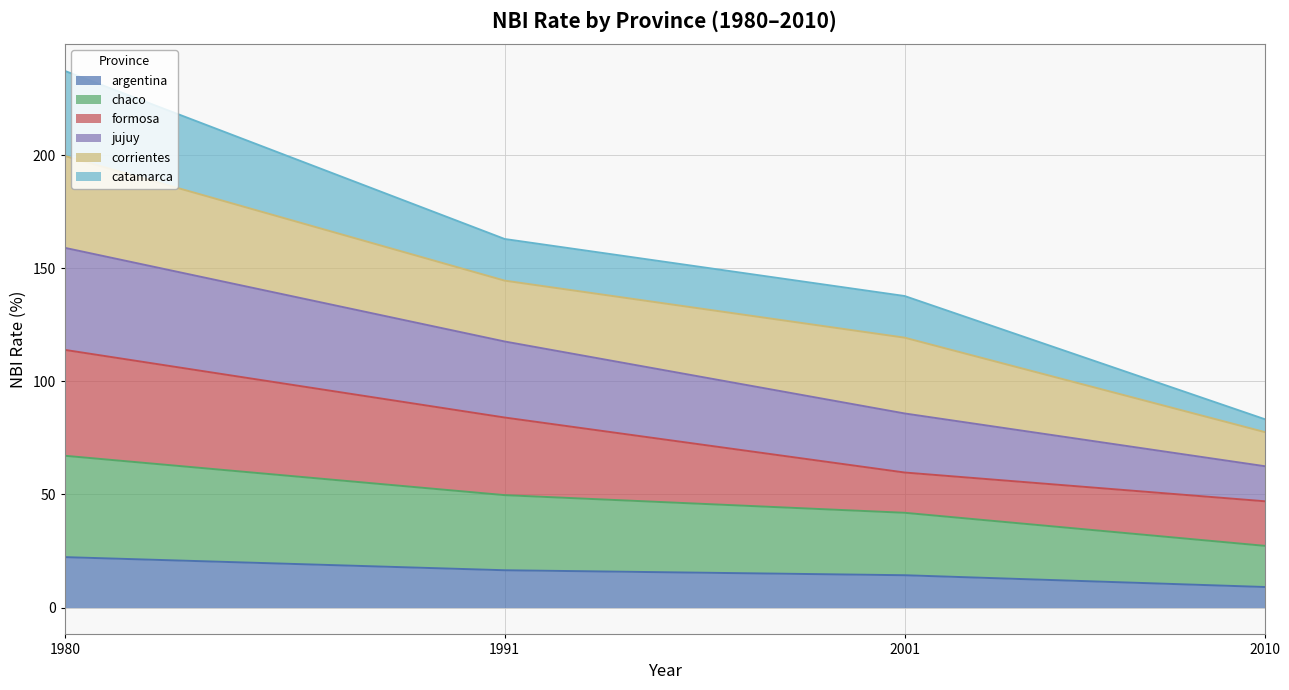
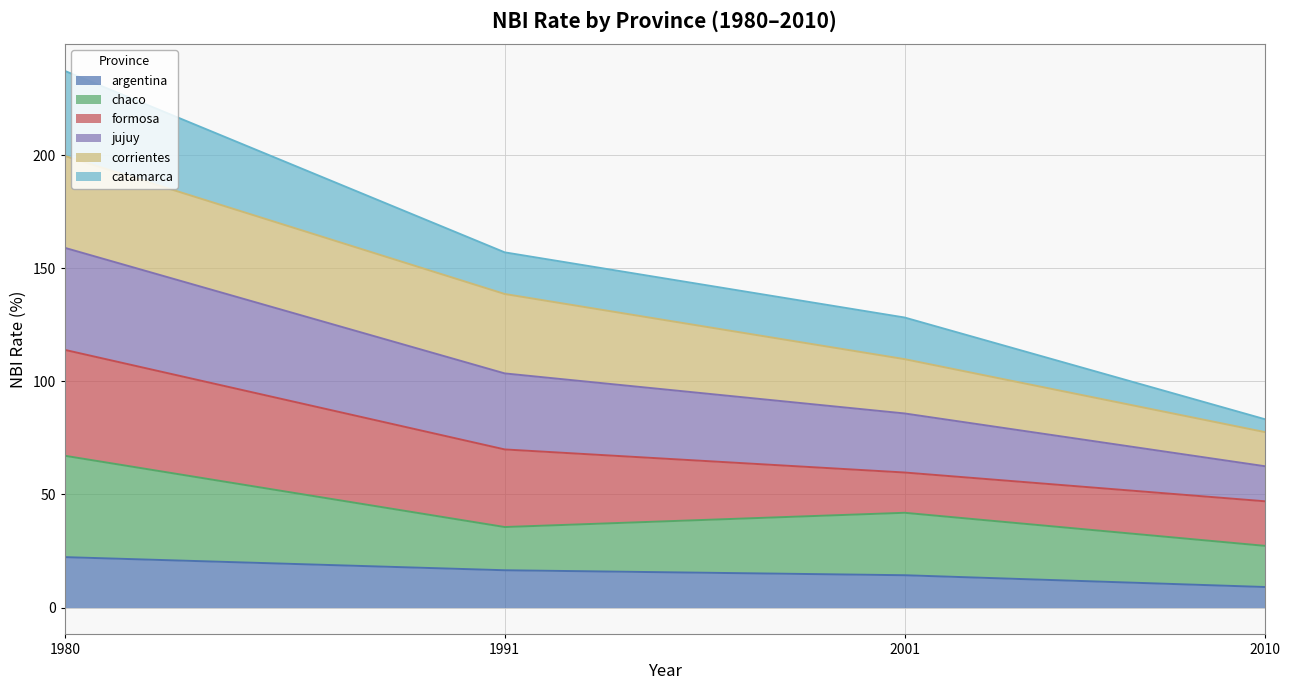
chaco, 1991: 33 -> 19
corrientes, 1991: 27 -> 35
corrientes, 2001: 34 -> 24
